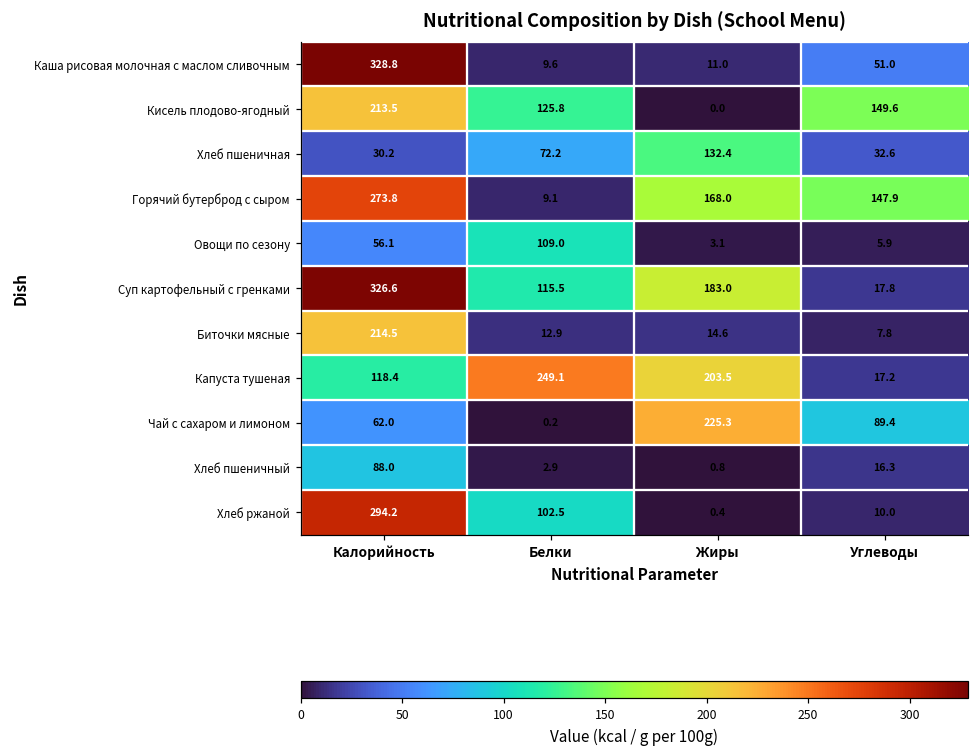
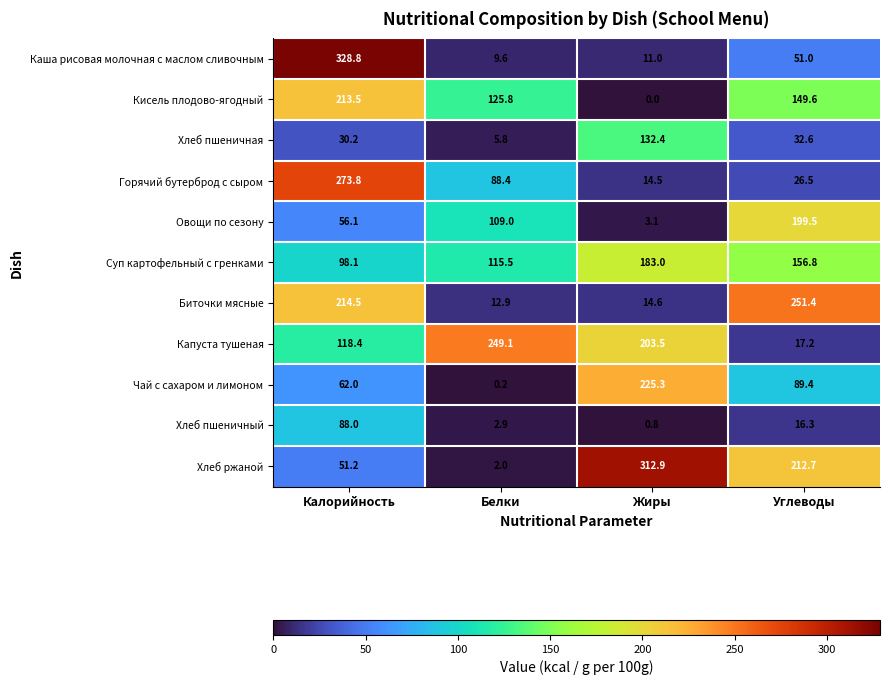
Хлеб пшеничная, Белки: 72.2 -> 5.8
Горячий бутерброд с сыром, Белки: 9.1 -> 88.4
Горячий бутерброд с сыром, Жиры: 168.0 -> 14.5
Горячий бутерброд с сыром, Углеводы: 147.9 -> 26.5
Овощи по сезону, Углеводы: 5.9 -> 199.5
Суп картофельный с гренками, Калорийность: 326.6 -> 98.1
Суп картофельный с гренками, Углеводы: 17.8 -> 156.8
Биточки мясные, Углеводы: 7.8 -> 251.4
Хлеб ржаной, Калорийность: 294.2 -> 51.2
Хлеб ржаной, Белки: 102.5 -> 2.0
Хлеб ржаной, Жиры: 0.4 -> 312.9
Хлеб ржаной, Углеводы: 10.0 -> 212.7
